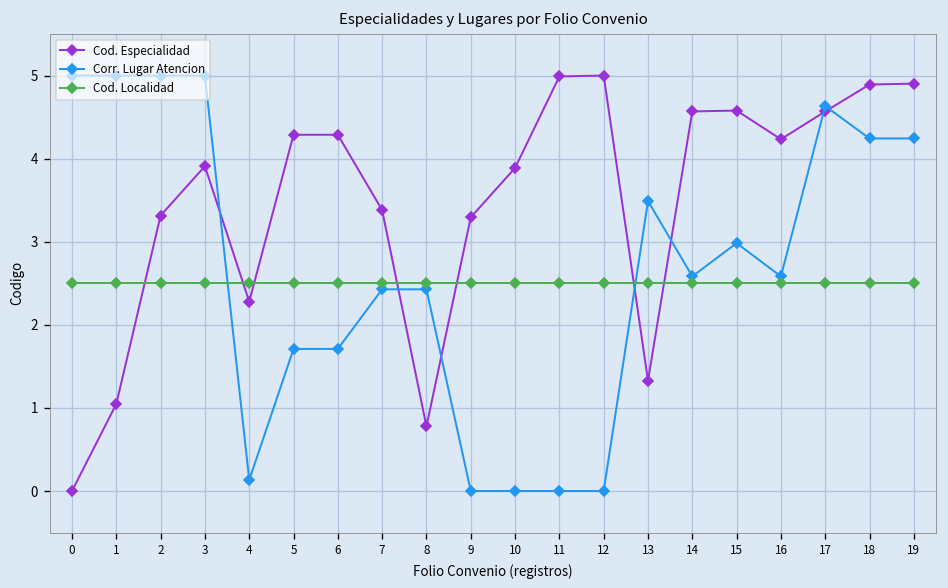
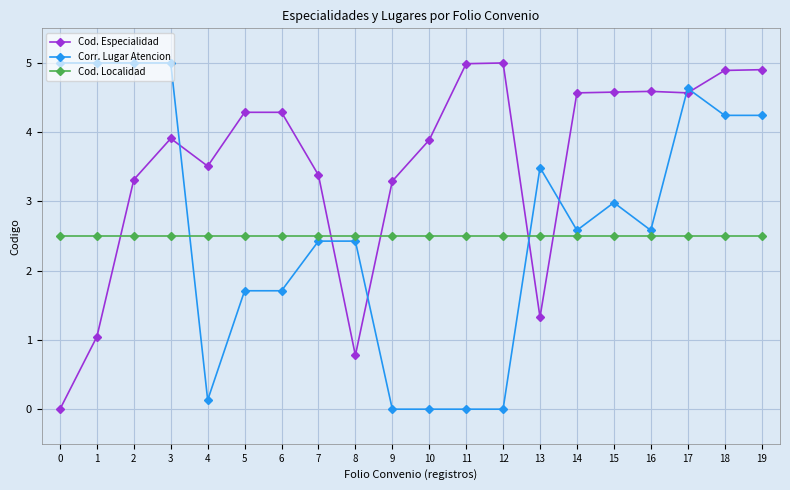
Cod. Especialidad, 4: 2.3 -> 3.5
Cod. Especialidad, 16: 4.2 -> 4.6
